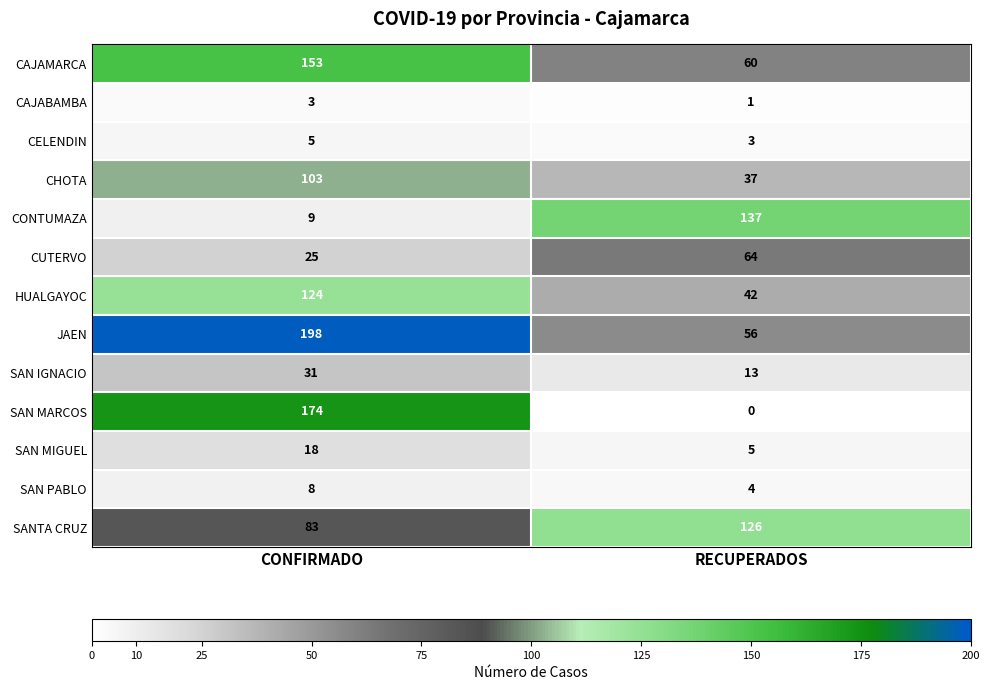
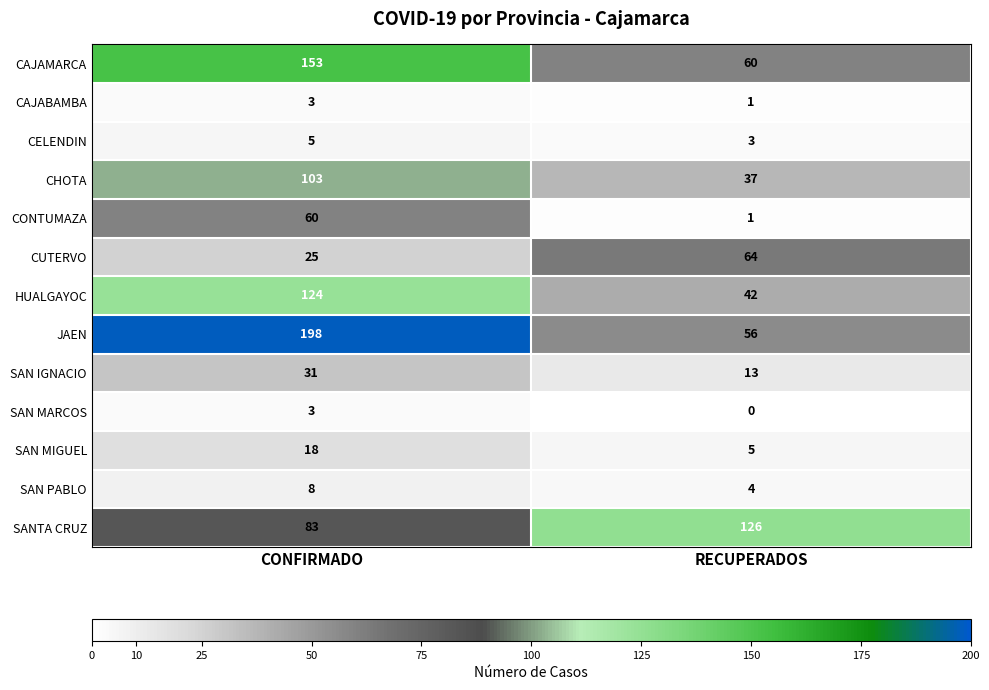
CONTUMAZA, CONFIRMADO: 9 -> 60
CONTUMAZA, RECUPERADOS: 137 -> 1
SAN MARCOS, CONFIRMADO: 174 -> 3
